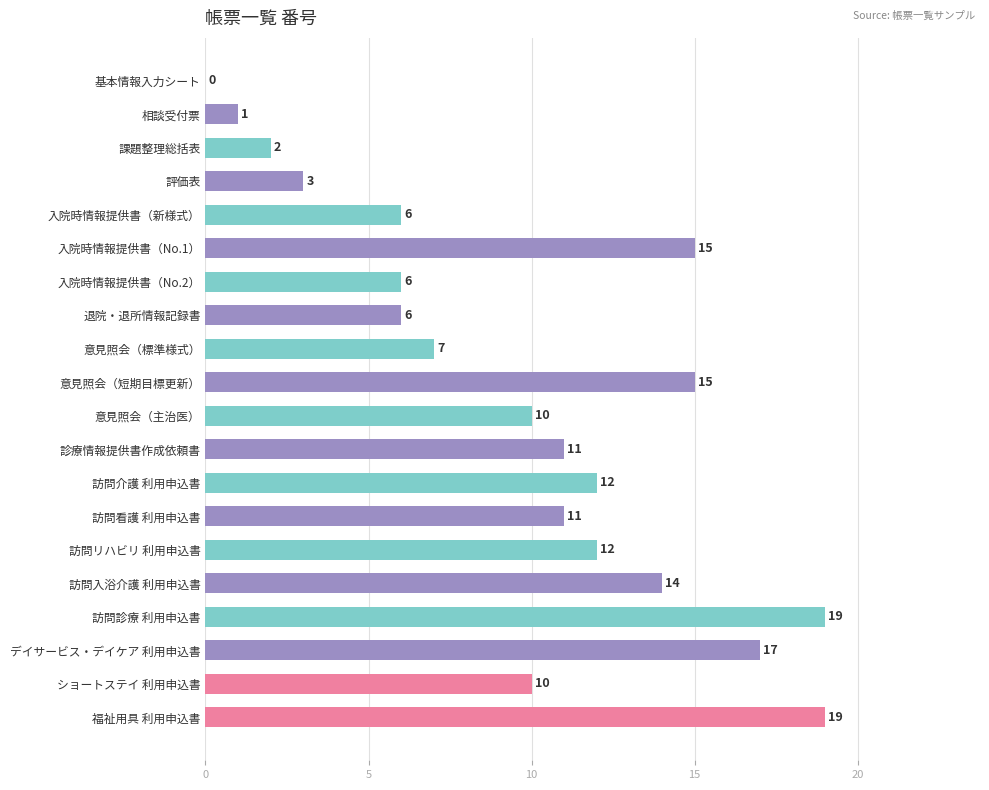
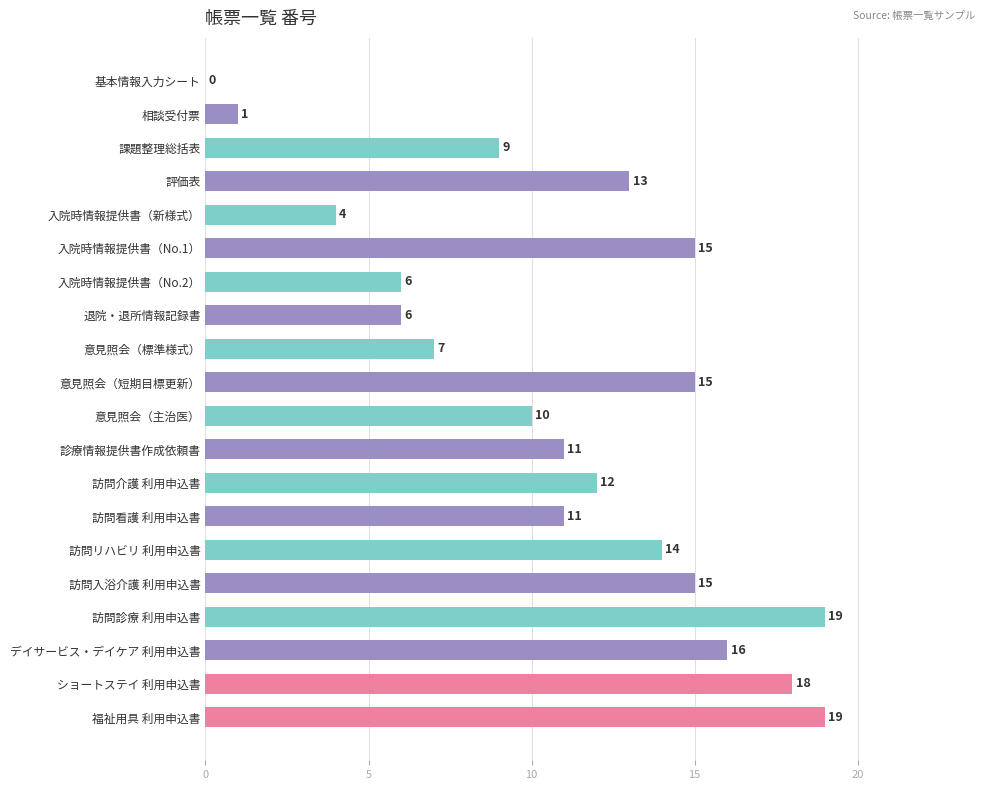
課題整理総括表: 2 -> 9
評価表: 3 -> 13
入院時情報提供書（新様式）: 6 -> 4
訪問リハビリ 利用申込書: 12 -> 14
訪問入浴介護 利用申込書: 14 -> 15
デイサービス・デイケア 利用申込書: 17 -> 16
ショートステイ 利用申込書: 10 -> 18
